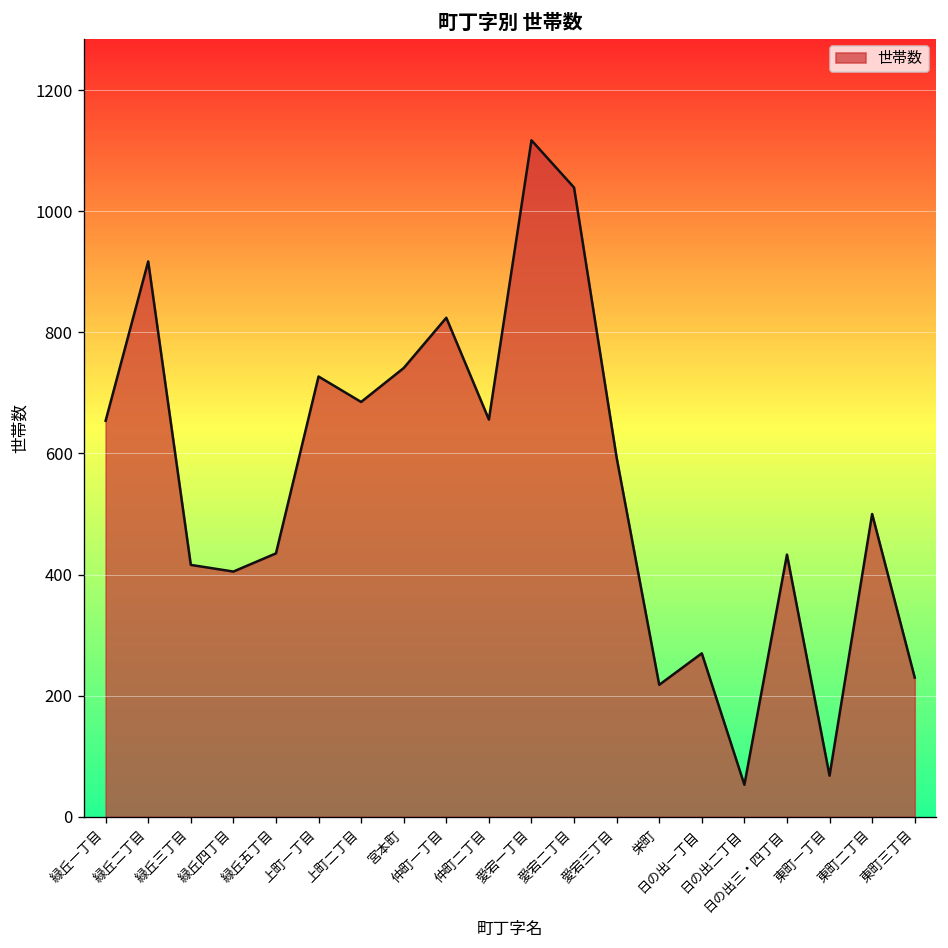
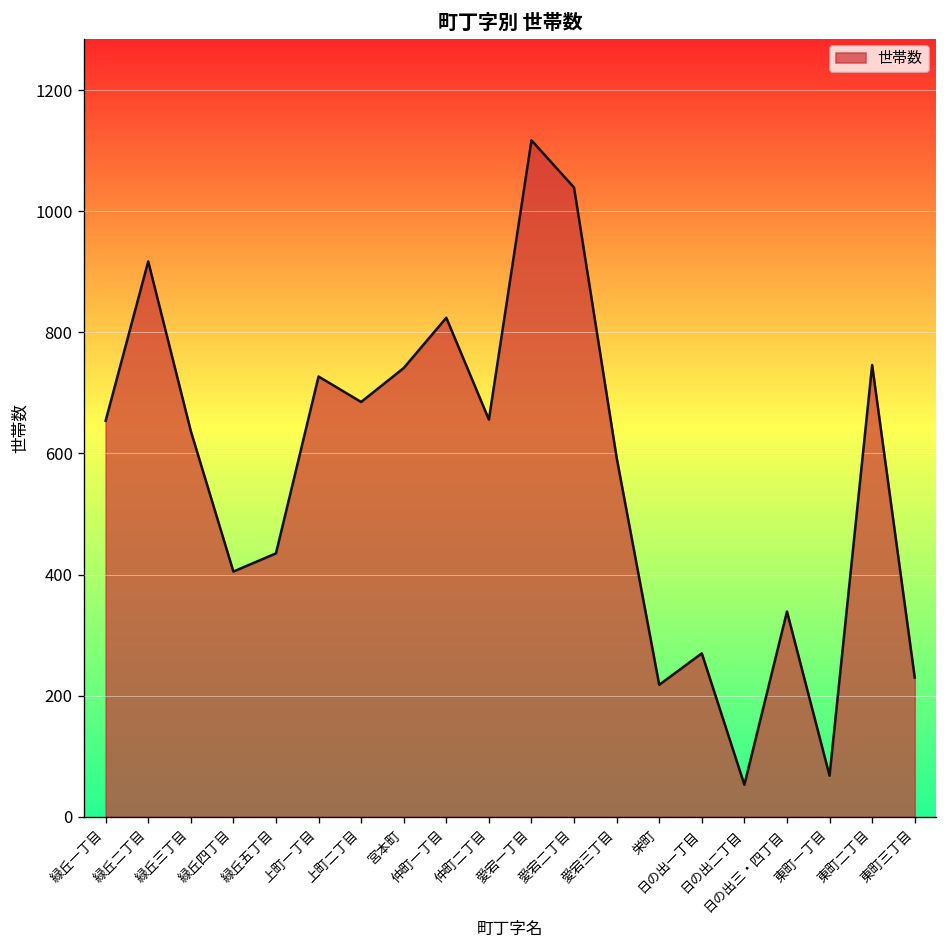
緑丘三丁目: 420 -> 640
日の出三・四丁目: 430 -> 340
東町二丁目: 500 -> 750
